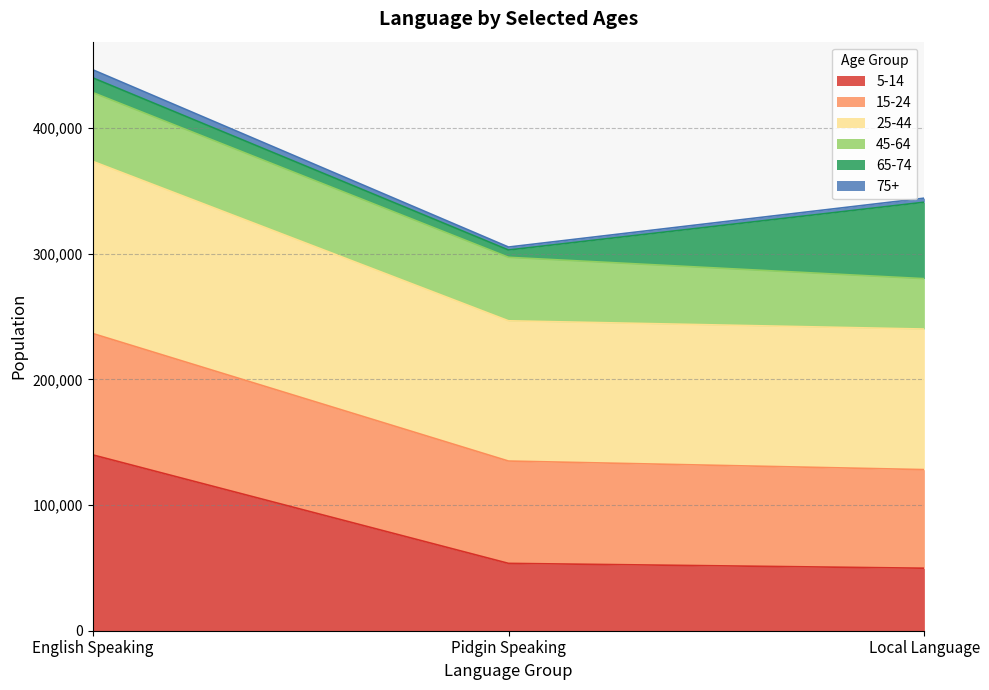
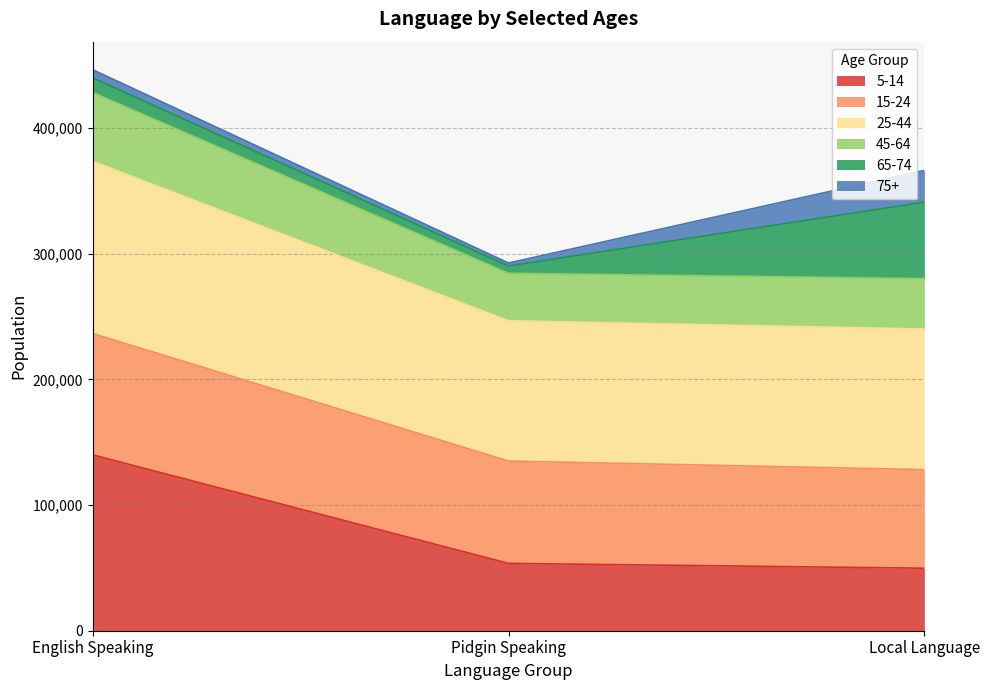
45-64, Pidgin Speaking: 51,000 -> 38,000
75+, Local Language: 3,000 -> 25,000
